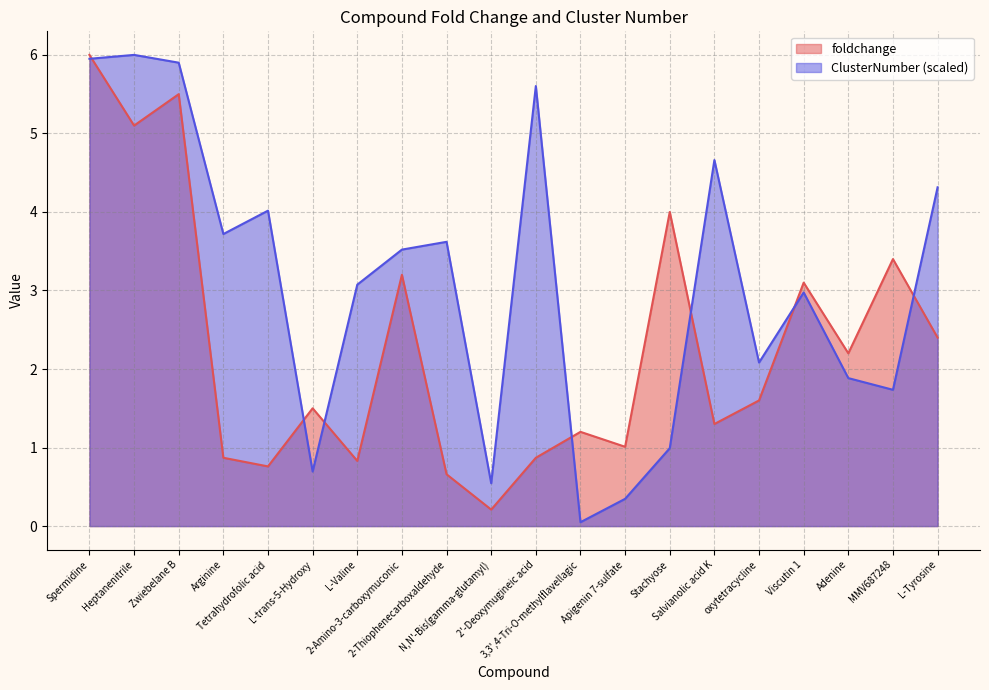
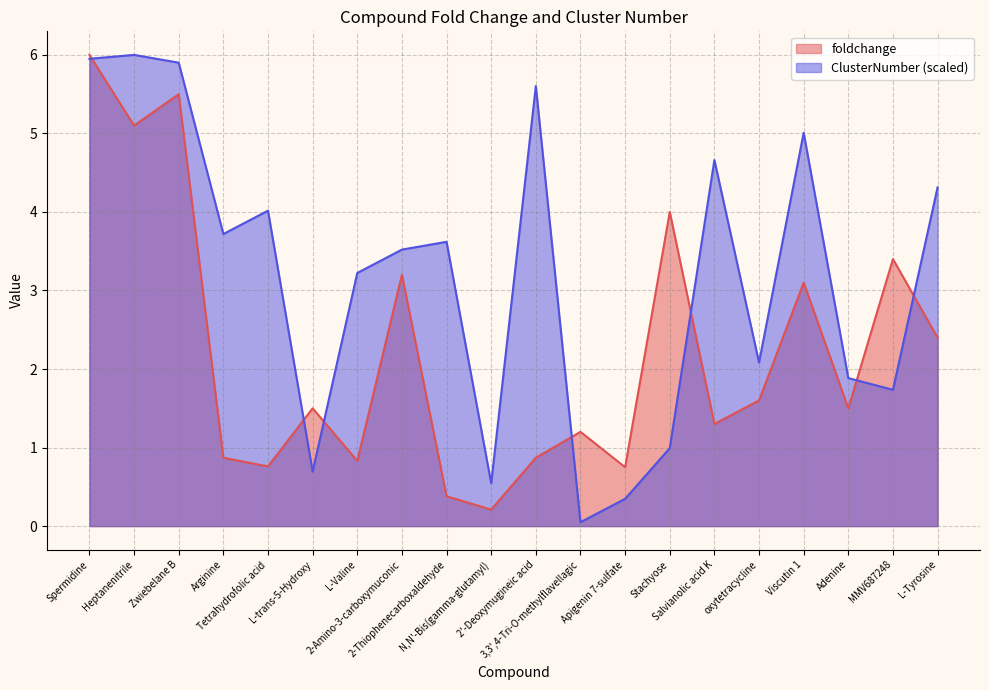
ClusterNumber (scaled), L-Valine: 3.1 -> 3.2
foldchange, 2-Thiophenecarboxaldehyde: 0.7 -> 0.4
foldchange, Apigenin 7-sulfate: 1.0 -> 0.8
ClusterNumber (scaled), Viscutin 1: 3.0 -> 5.0
foldchange, Adenine: 2.2 -> 1.5
